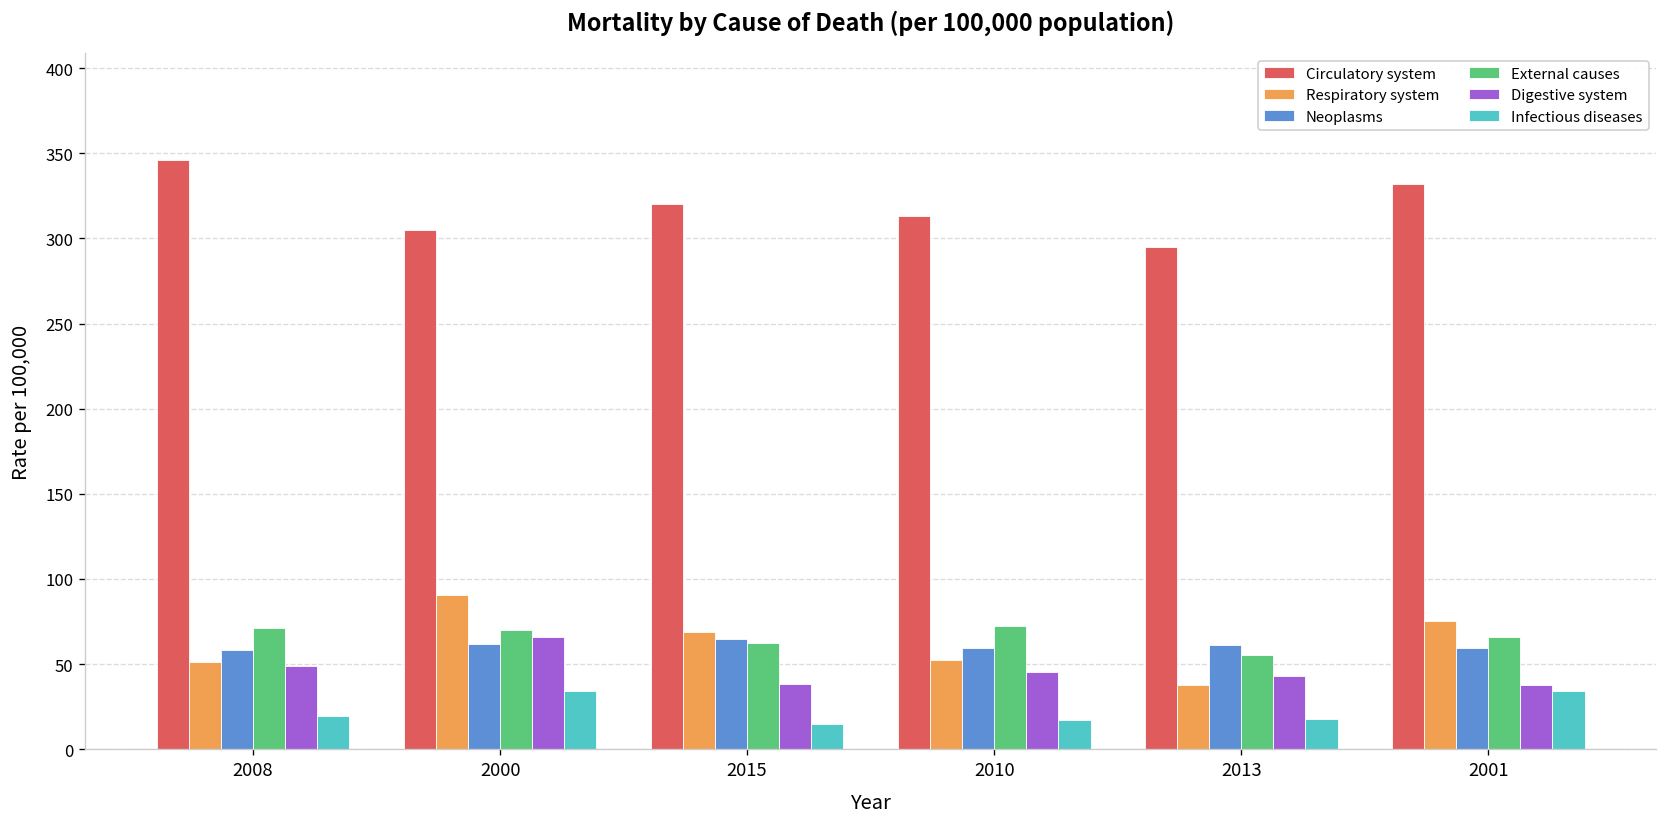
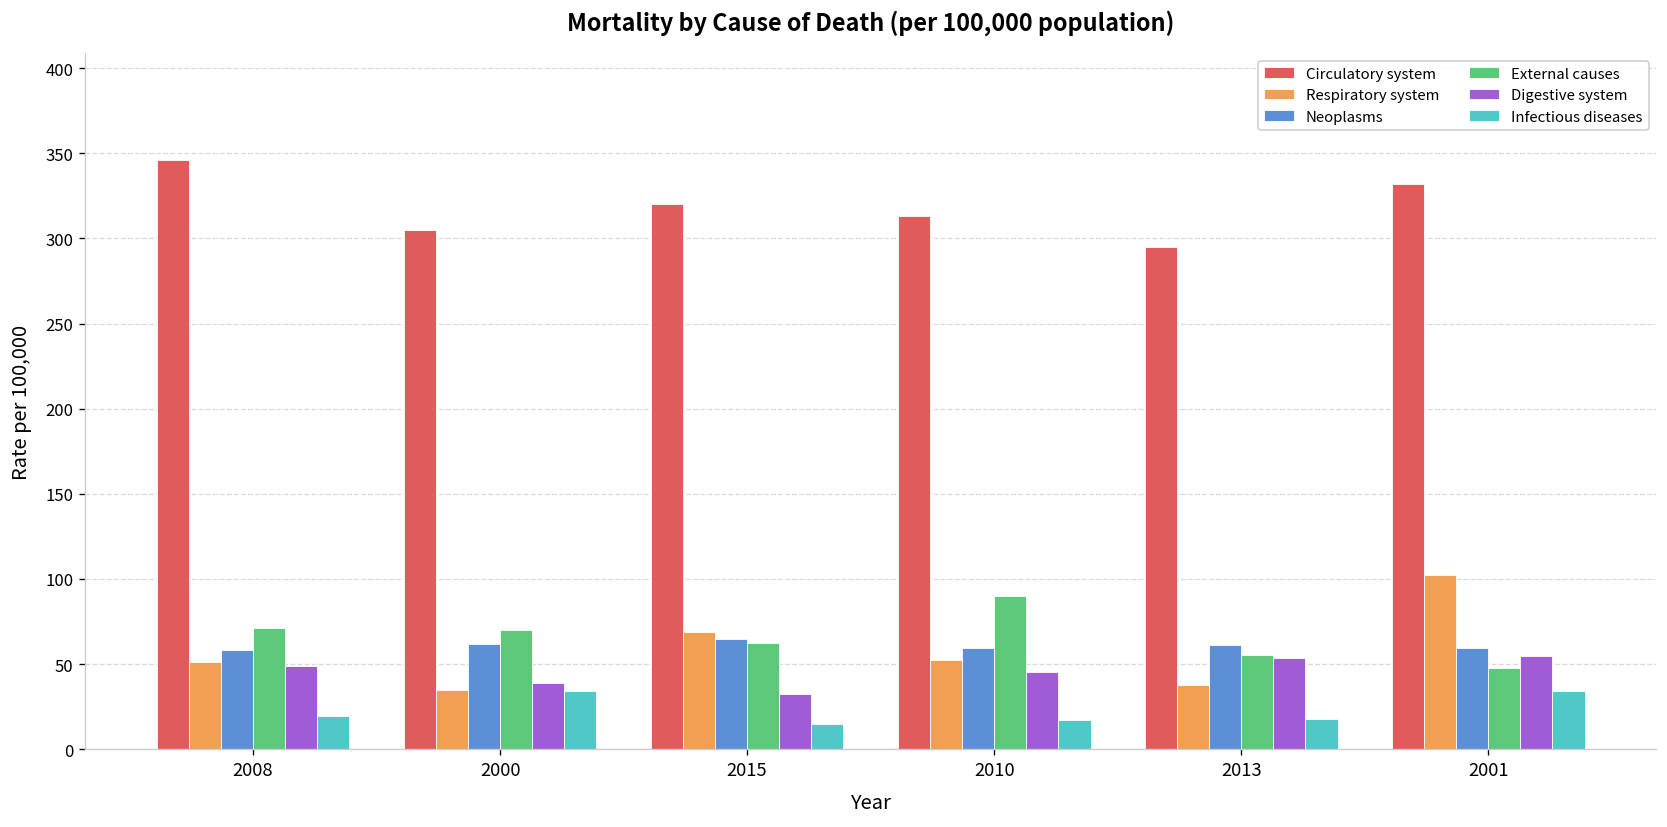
Respiratory system, 2000: 90 -> 35
Digestive system, 2000: 66 -> 39
Digestive system, 2015: 39 -> 32
External causes, 2010: 73 -> 90
Digestive system, 2013: 43 -> 54
Respiratory system, 2001: 75 -> 102
External causes, 2001: 66 -> 48
Digestive system, 2001: 38 -> 55
